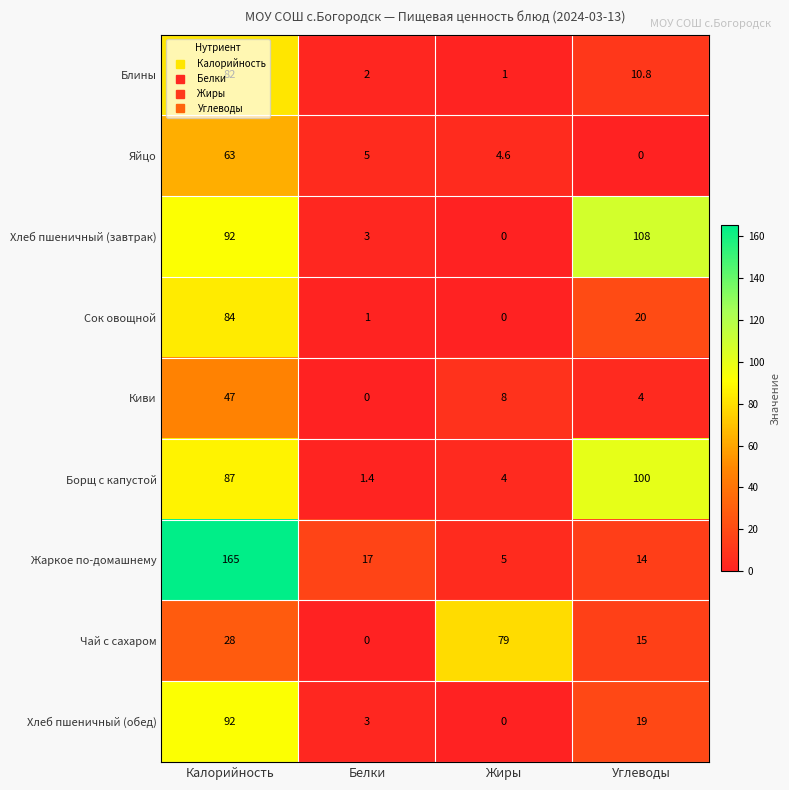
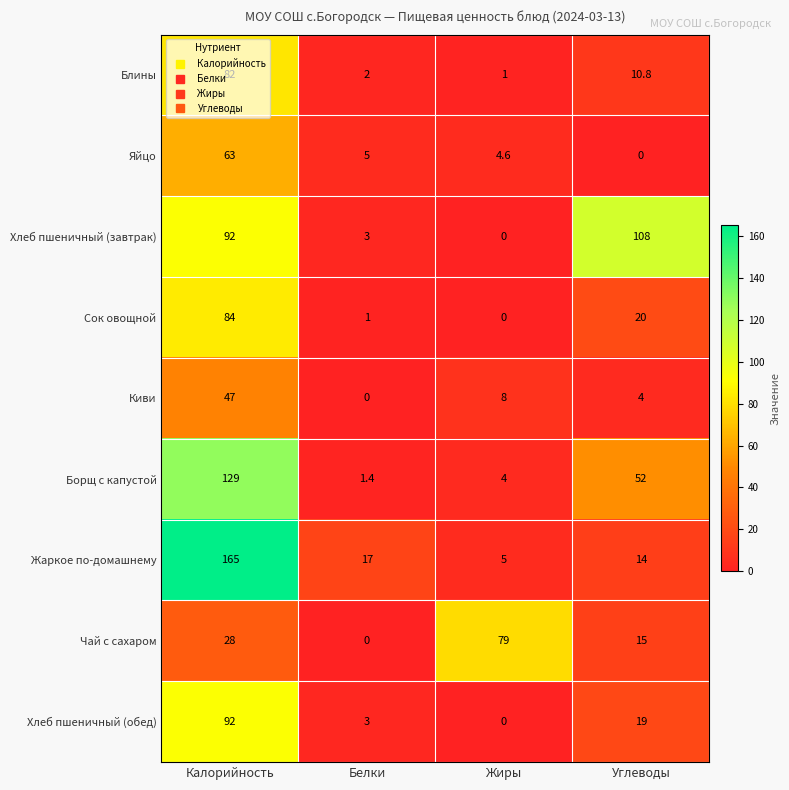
Борщ с капустой, Калорийность: 87 -> 129
Борщ с капустой, Углеводы: 100 -> 52
